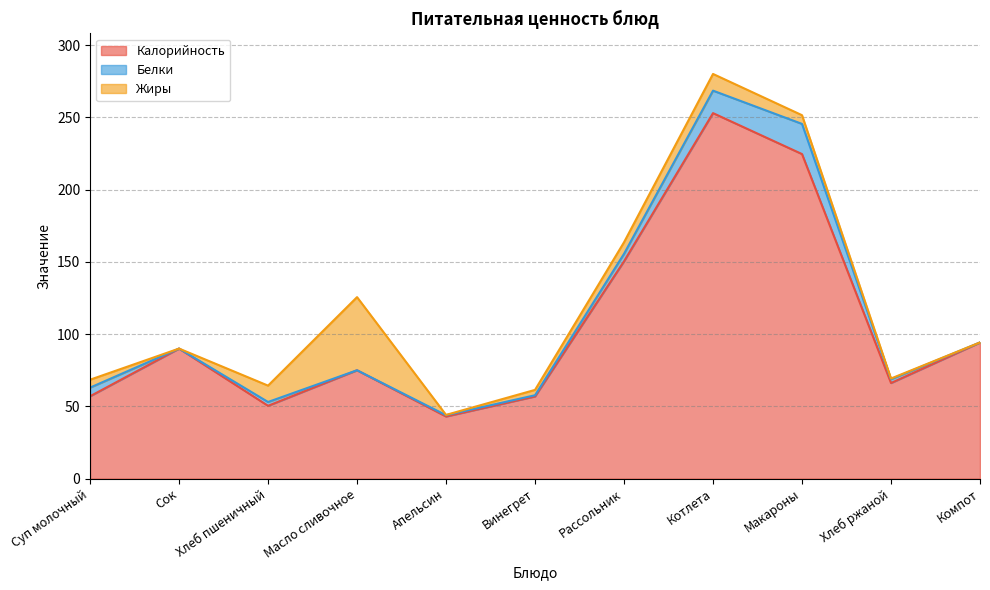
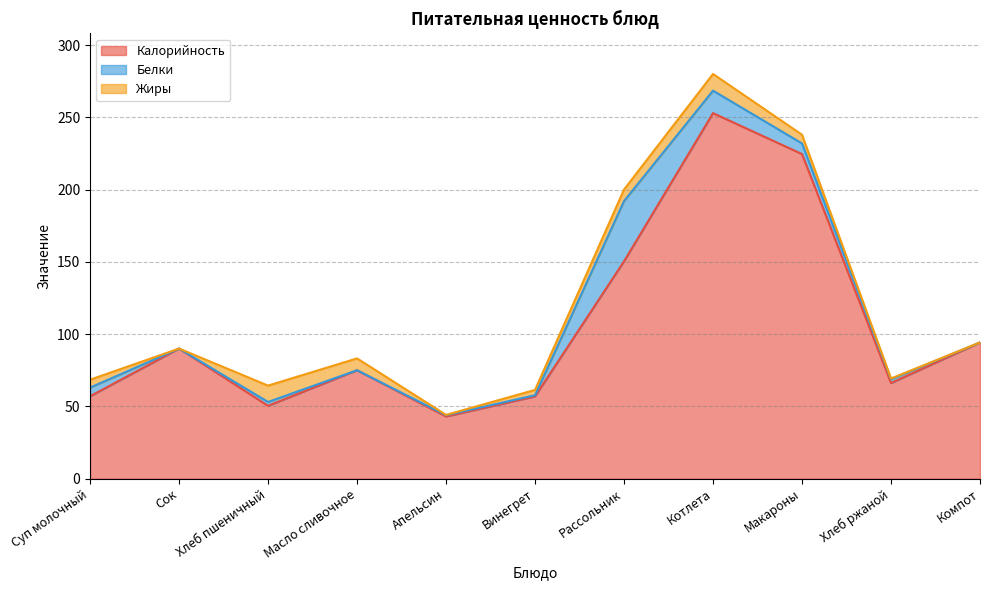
Жиры, Масло сливочное: 51 -> 8
Белки, Рассольник: 5 -> 42
Белки, Макароны: 21 -> 7
